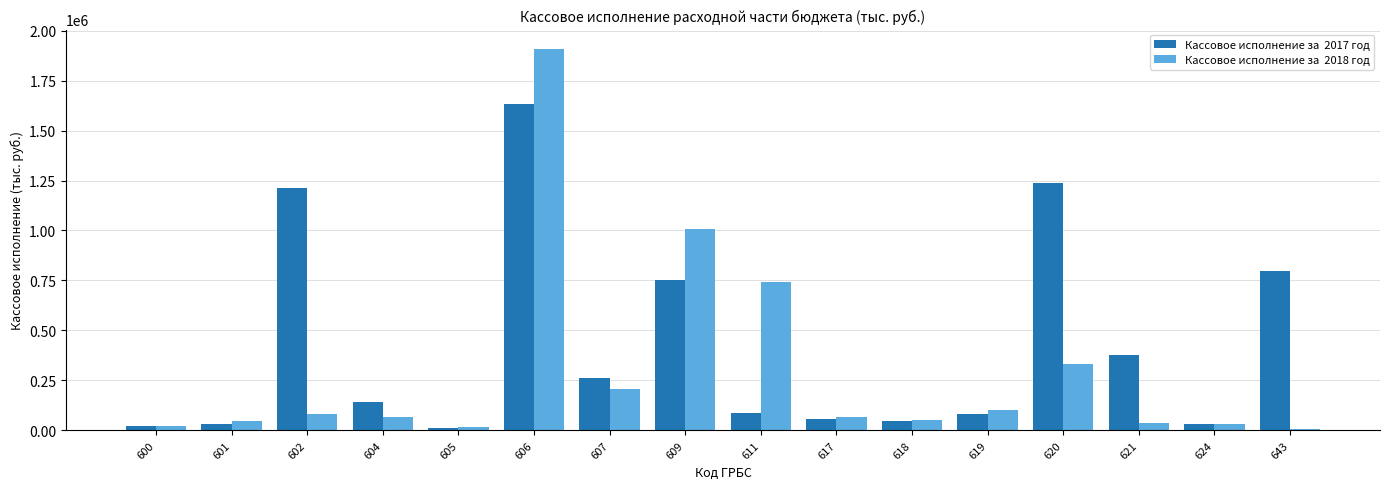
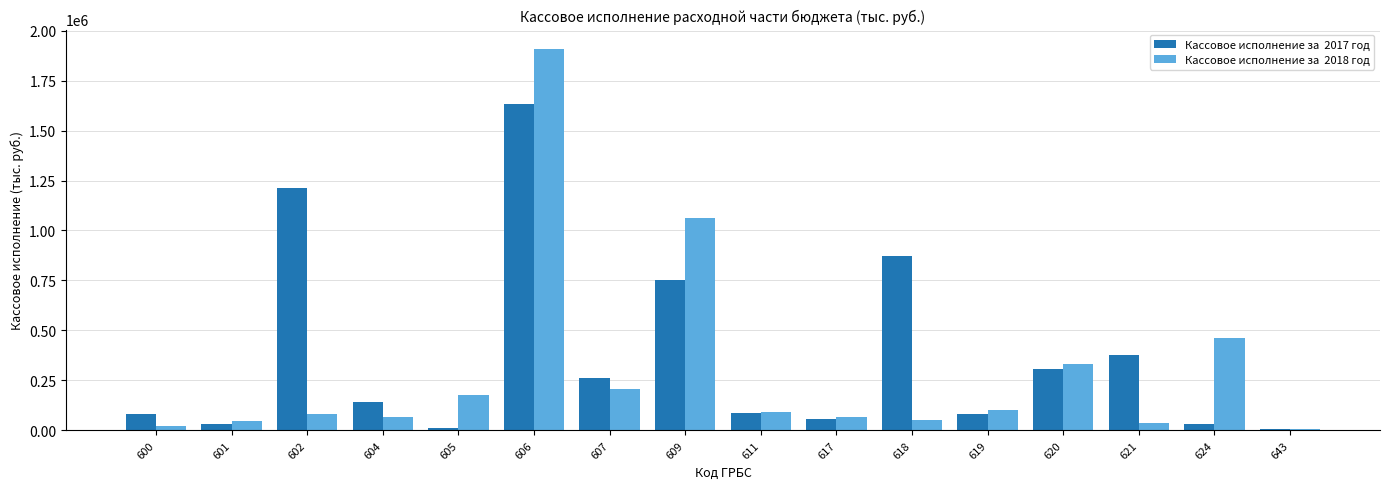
Кассовое исполнение за 2017 год, 600: 20000 -> 80000
Кассовое исполнение за 2018 год, 605: 20000 -> 180000
Кассовое исполнение за 2018 год, 609: 1010000 -> 1060000
Кассовое исполнение за 2018 год, 611: 740000 -> 90000
Кассовое исполнение за 2017 год, 618: 50000 -> 870000
Кассовое исполнение за 2017 год, 620: 1240000 -> 310000
Кассовое исполнение за 2018 год, 624: 30000 -> 460000
Кассовое исполнение за 2017 год, 643: 800000 -> 10000
